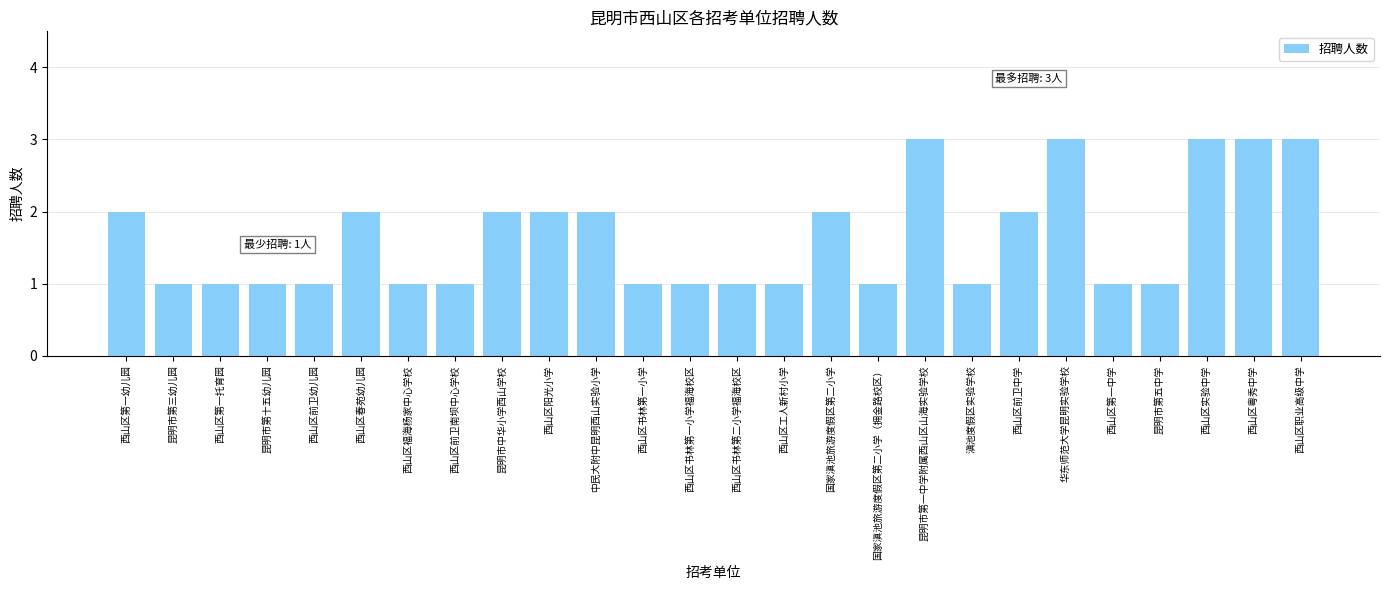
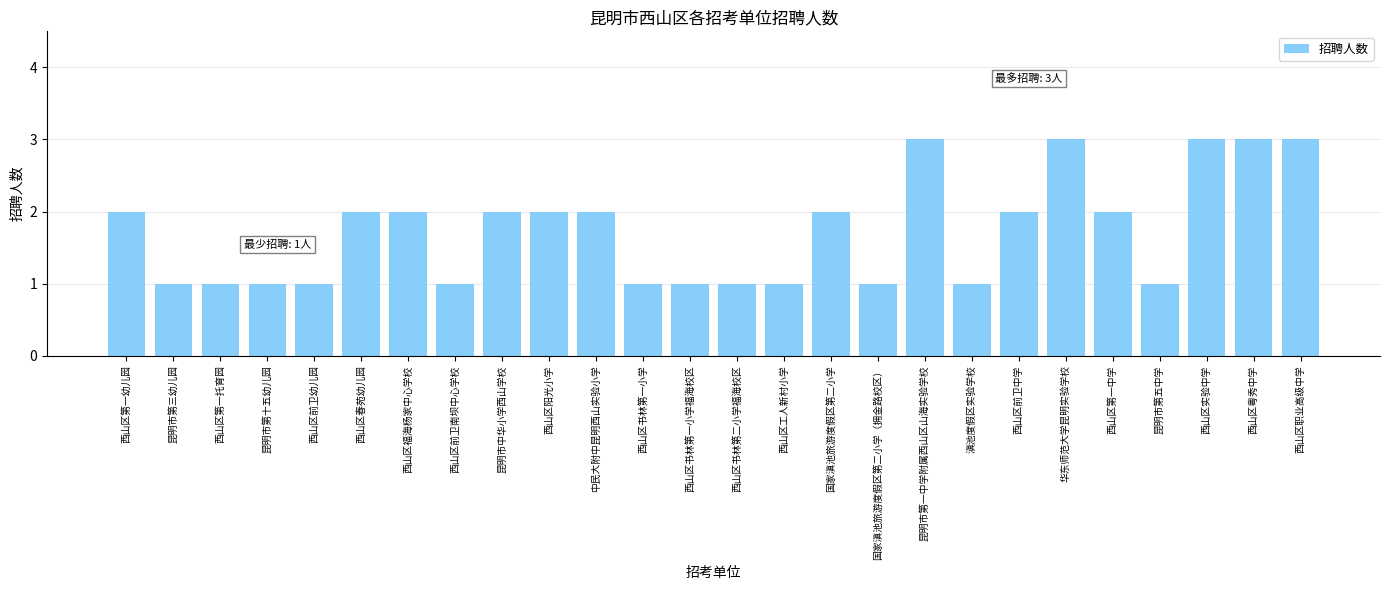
西山区福海杨家中心学校: 1 -> 2
西山区第一中学: 1 -> 2
